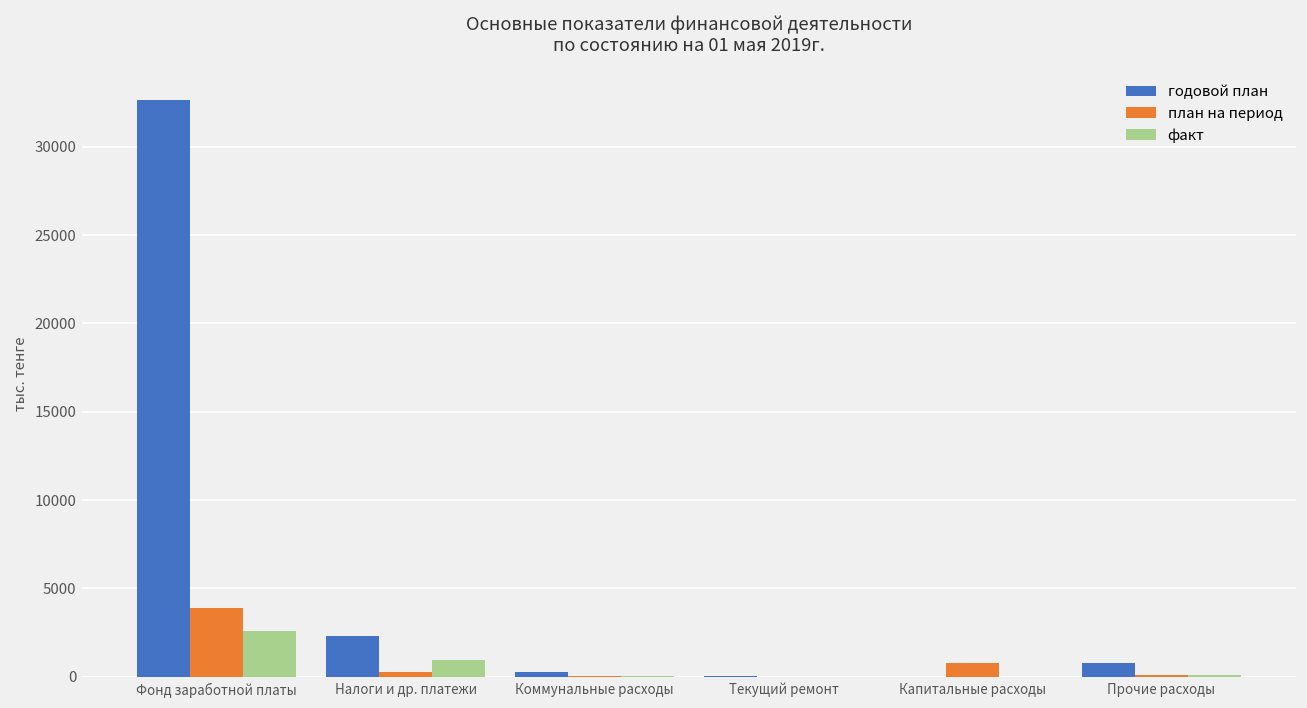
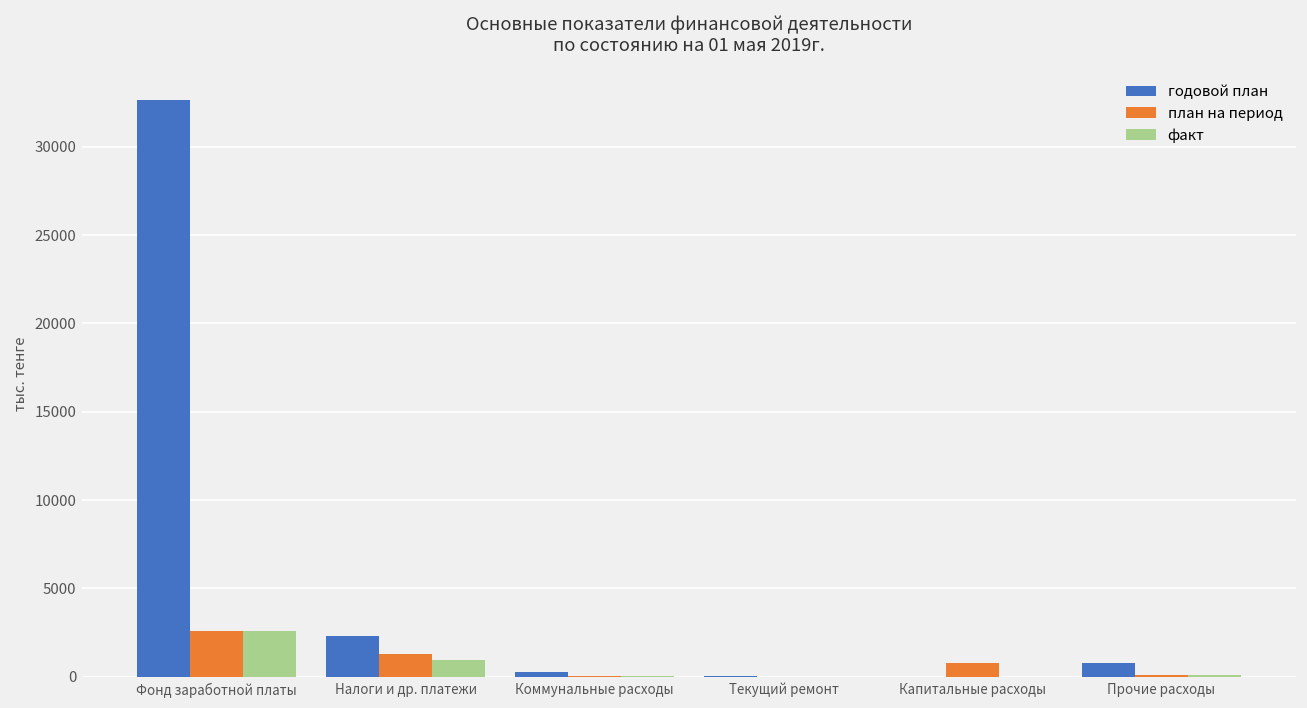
план на период, Фонд заработной платы: 3900 -> 2600
план на период, Налоги и др. платежи: 300 -> 1300
